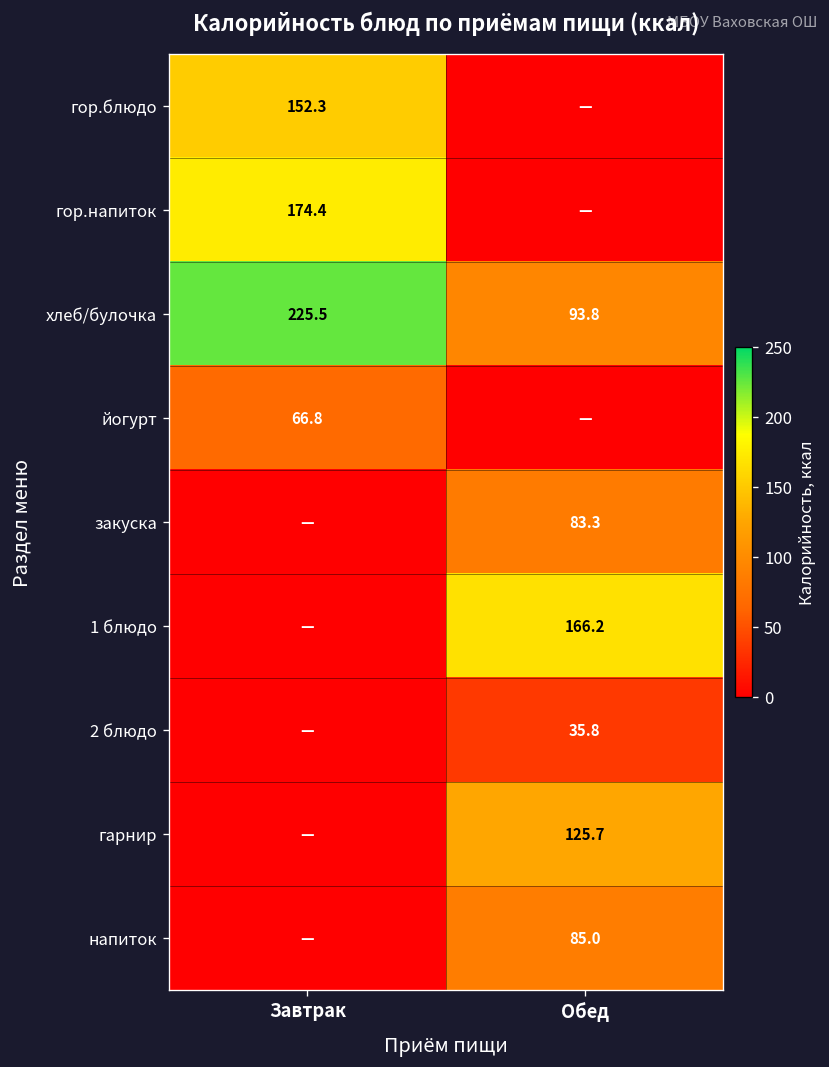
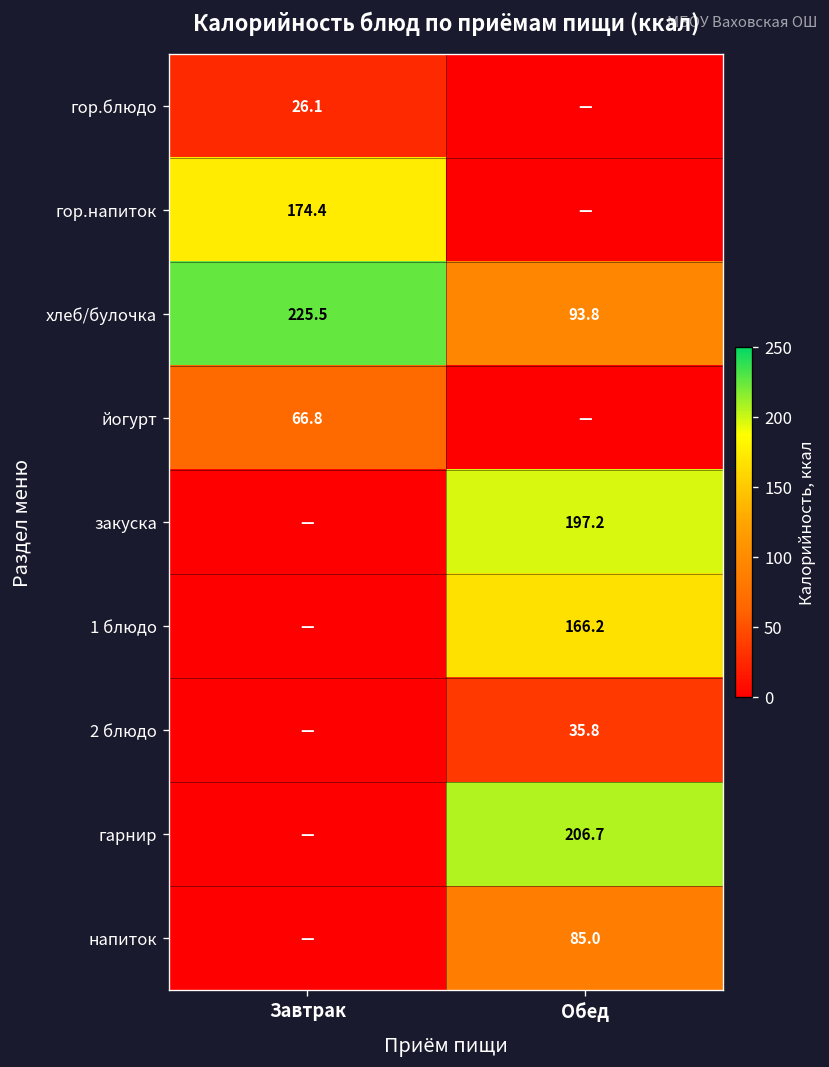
гор.блюдо, Завтрак: 152.3 -> 26.1
закуска, Обед: 83.3 -> 197.2
гарнир, Обед: 125.7 -> 206.7
